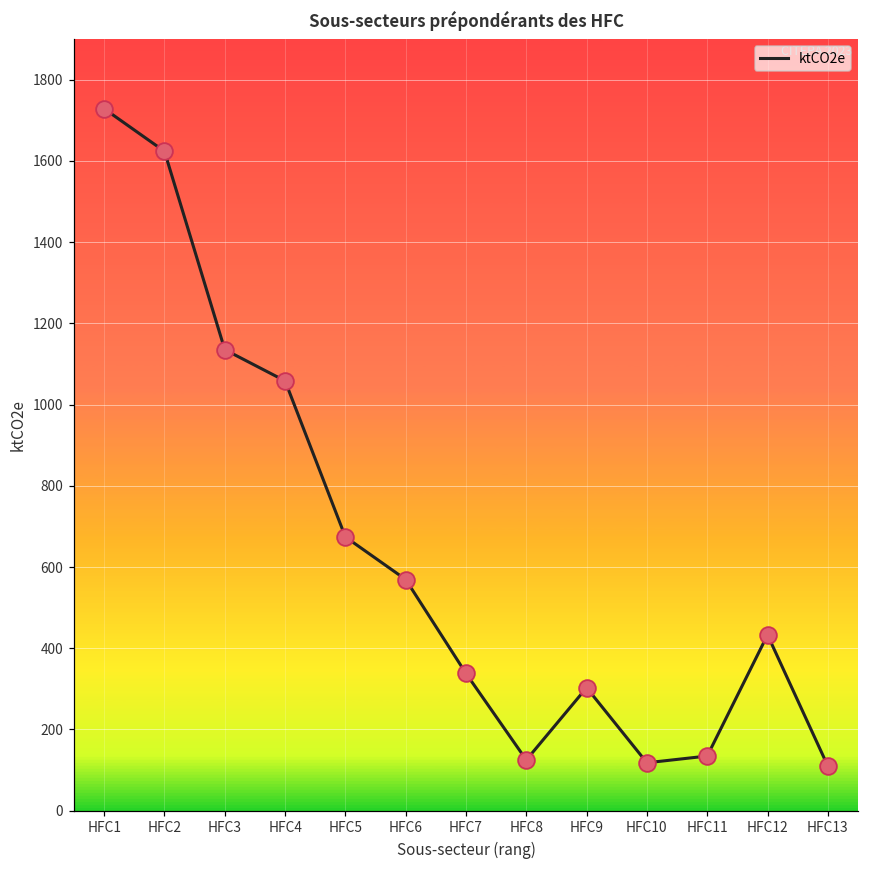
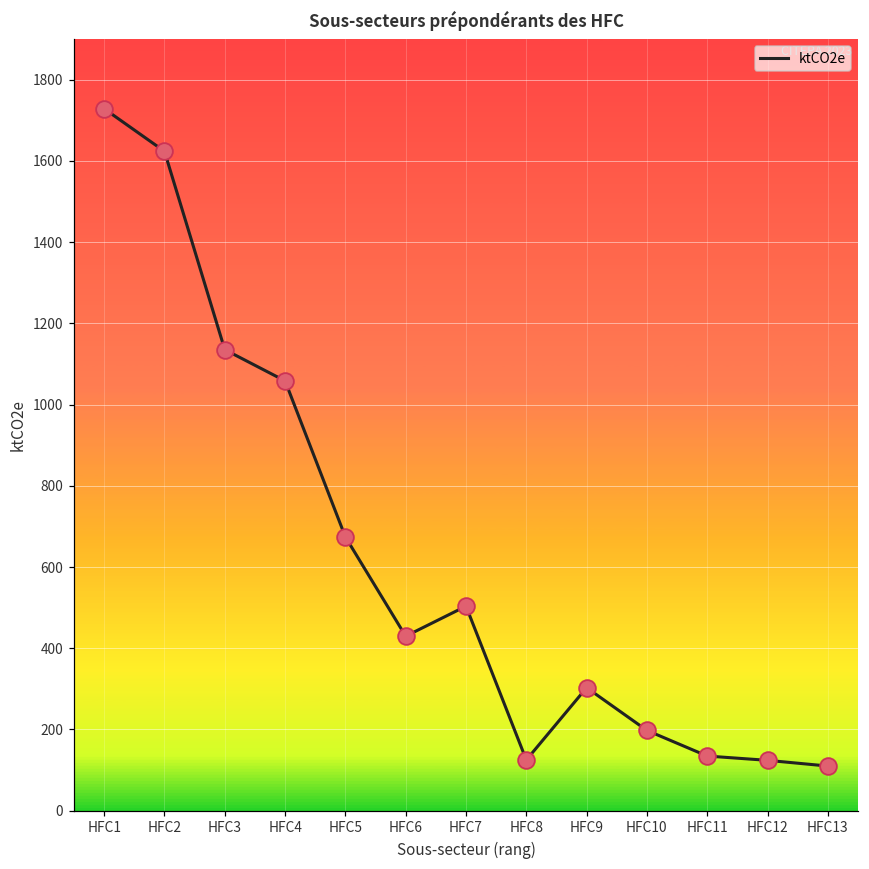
HFC6: 570 -> 430
HFC7: 340 -> 500
HFC10: 120 -> 200
HFC12: 430 -> 120
